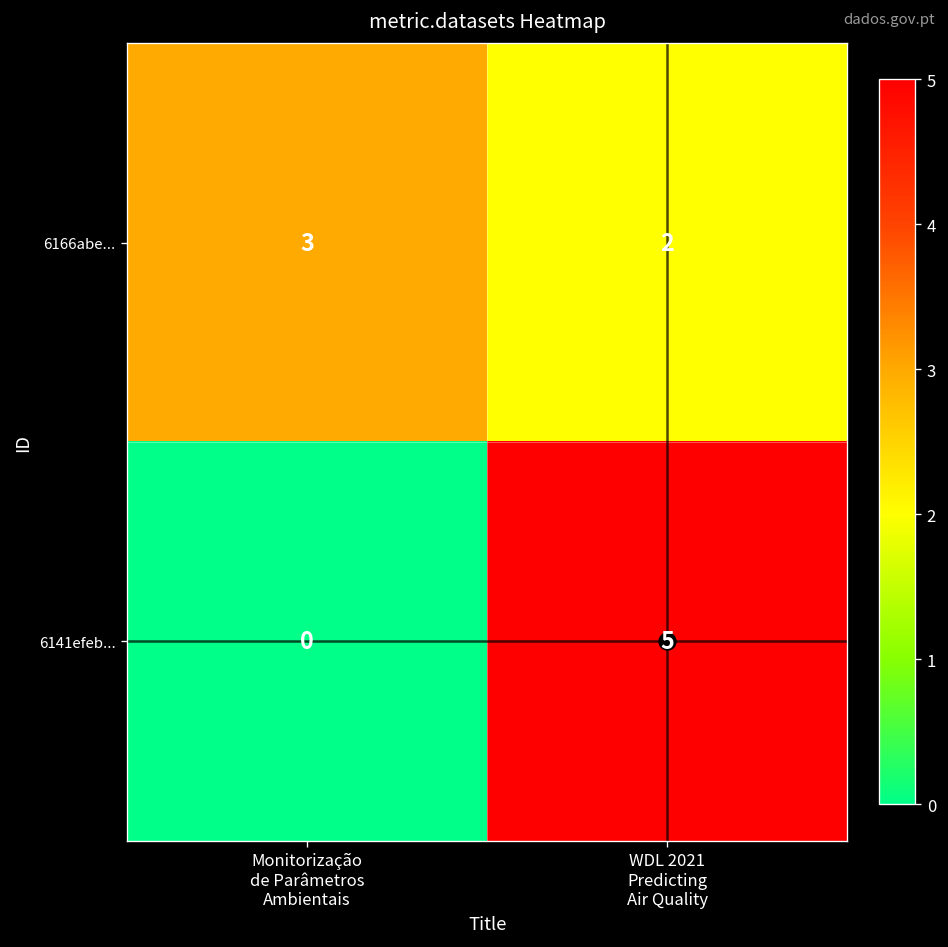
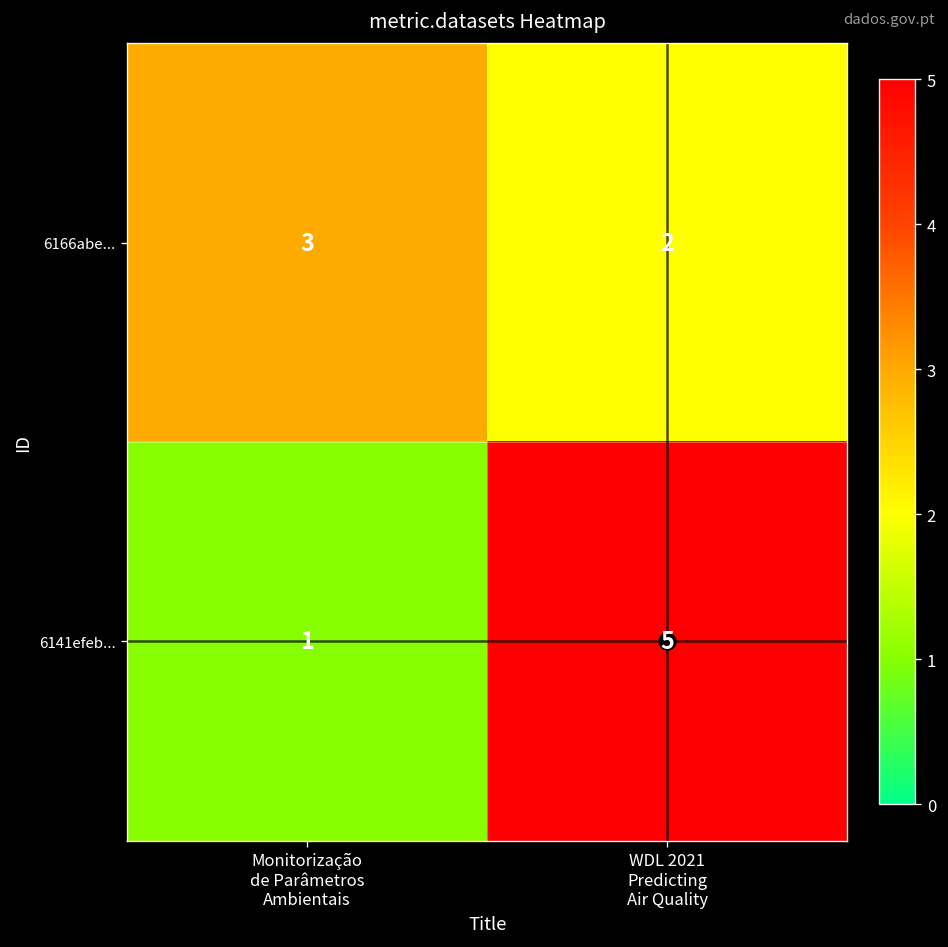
6141efeb..., Monitorização de Parâmetros Ambientais: 0 -> 1
